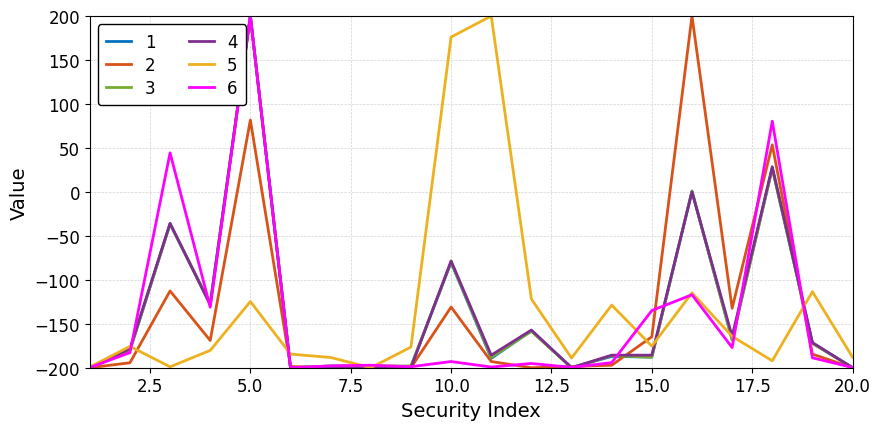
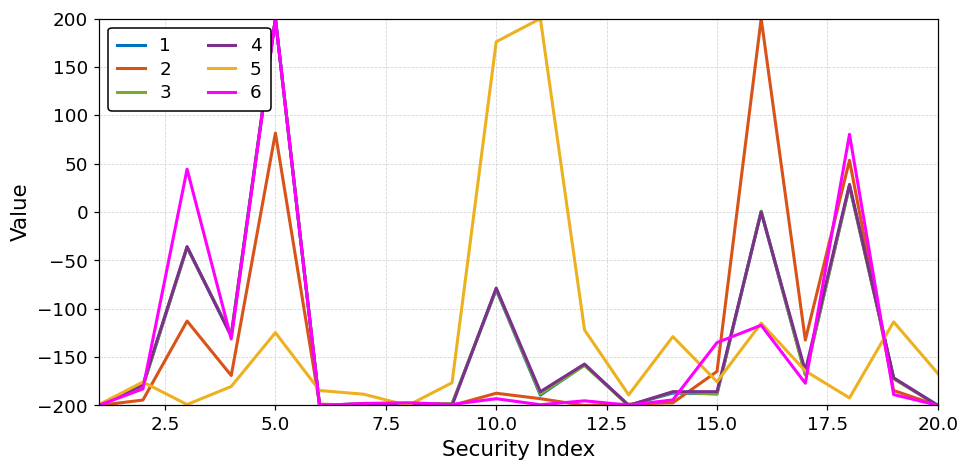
2, 10.0: -130 -> -190
5, 20.0: -190 -> -170
